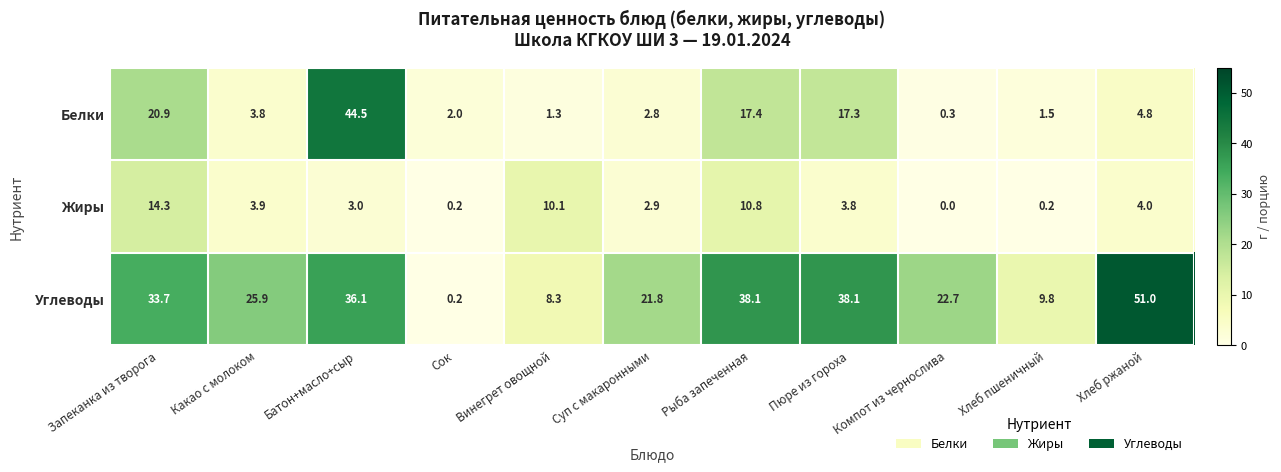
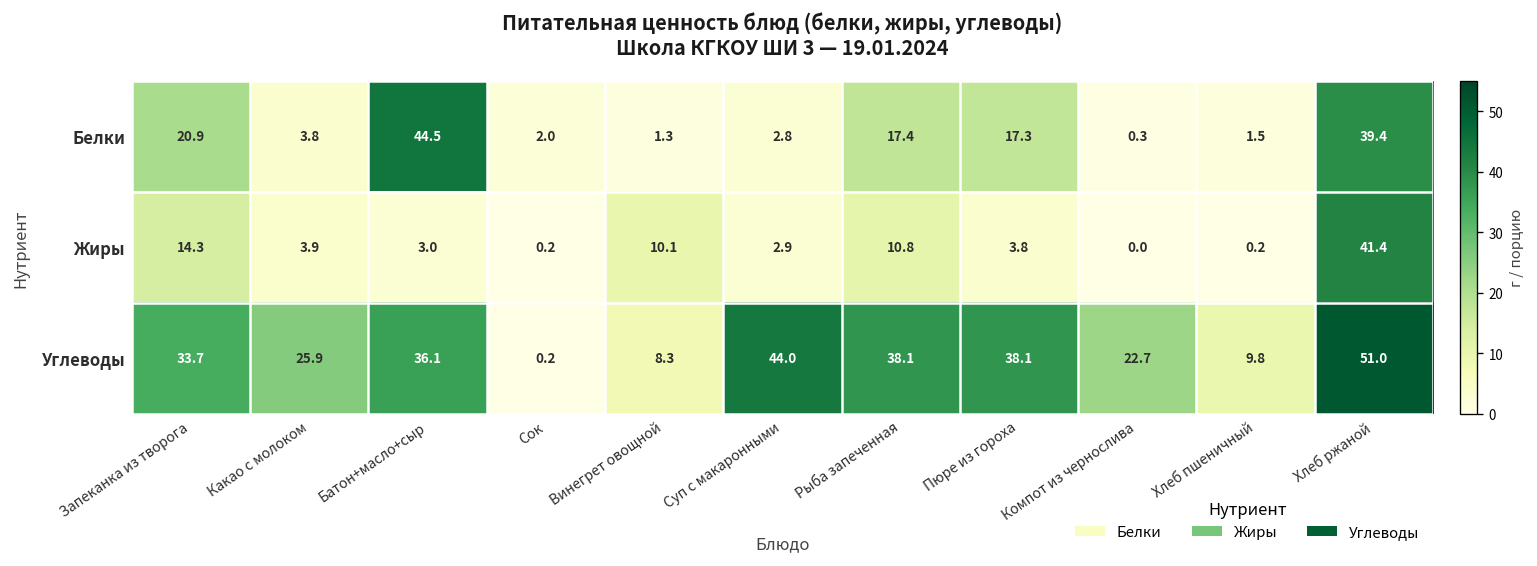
Белки, Хлеб ржаной: 4.8 -> 39.4
Жиры, Хлеб ржаной: 4.0 -> 41.4
Углеводы, Суп с макаронными: 21.8 -> 44.0
